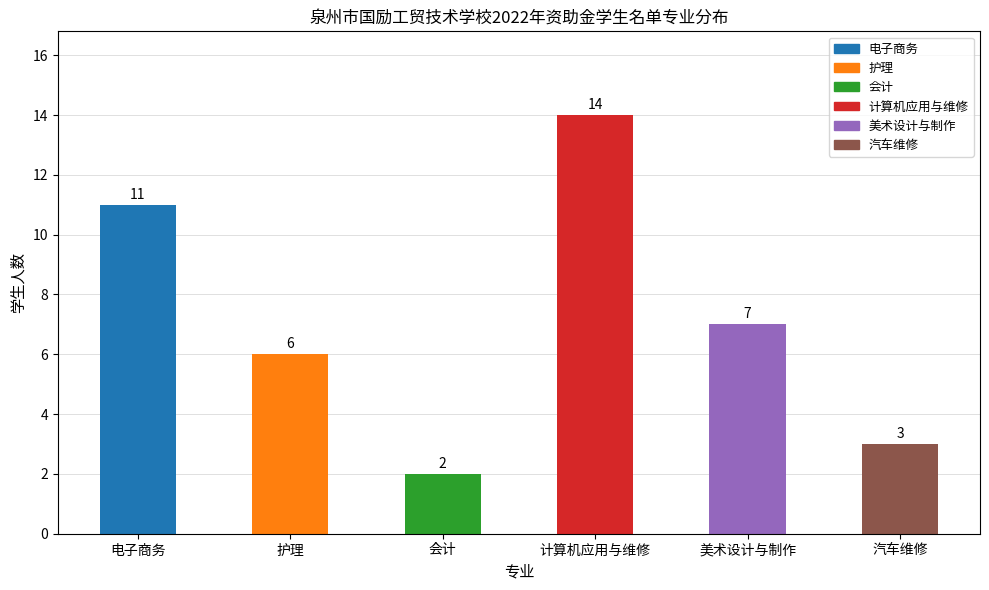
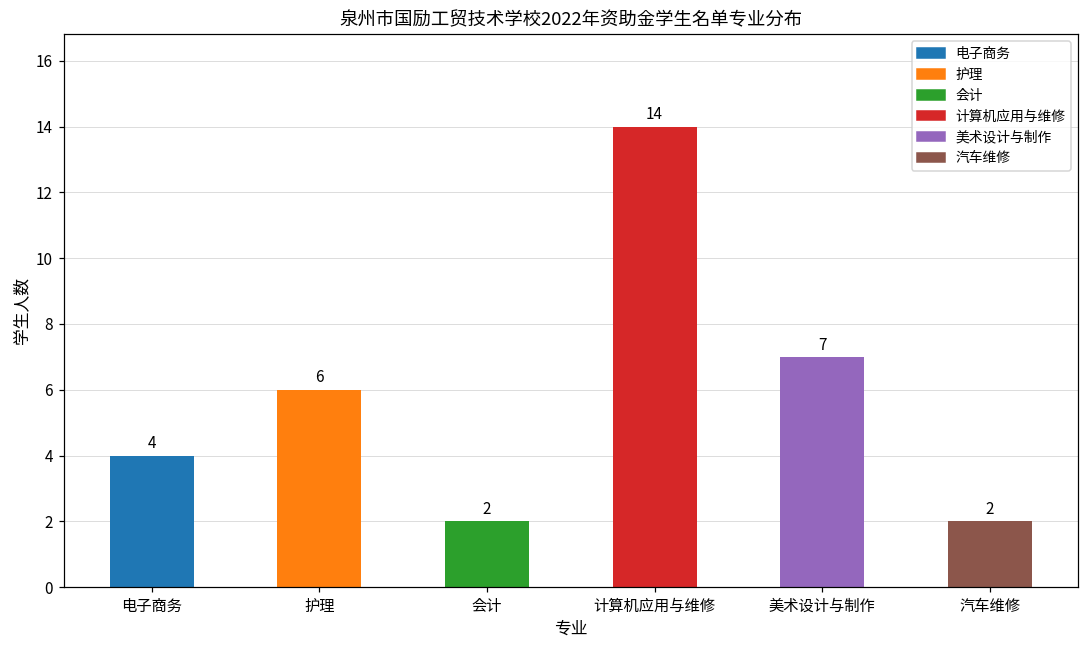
电子商务: 11 -> 4
汽车维修: 3 -> 2
